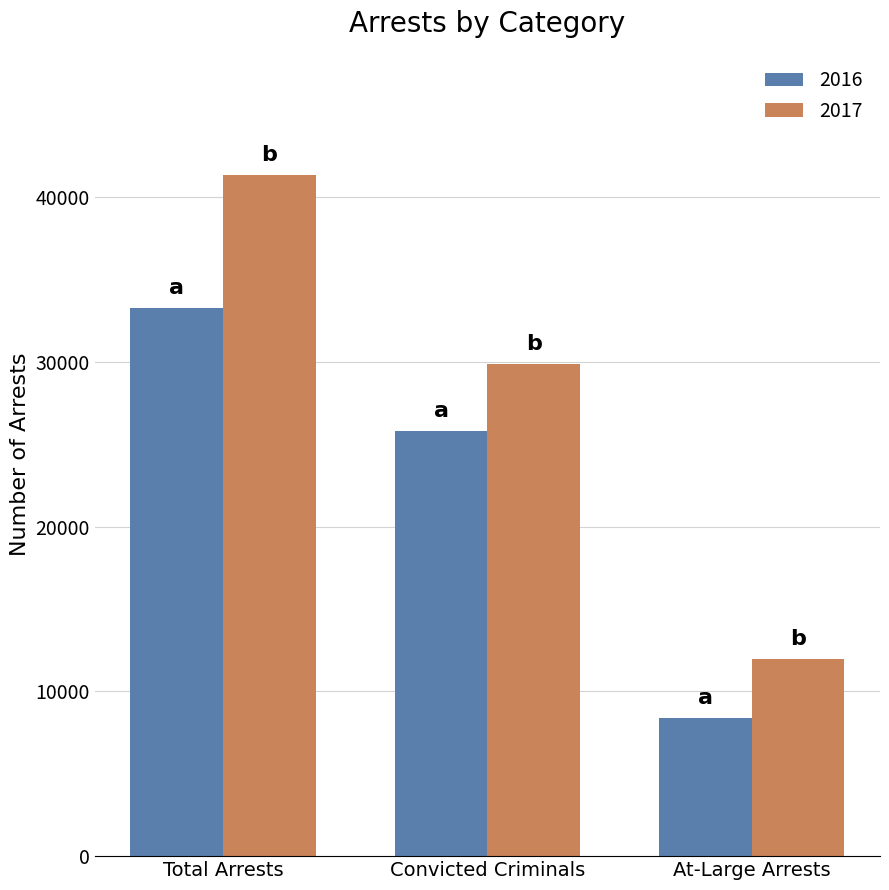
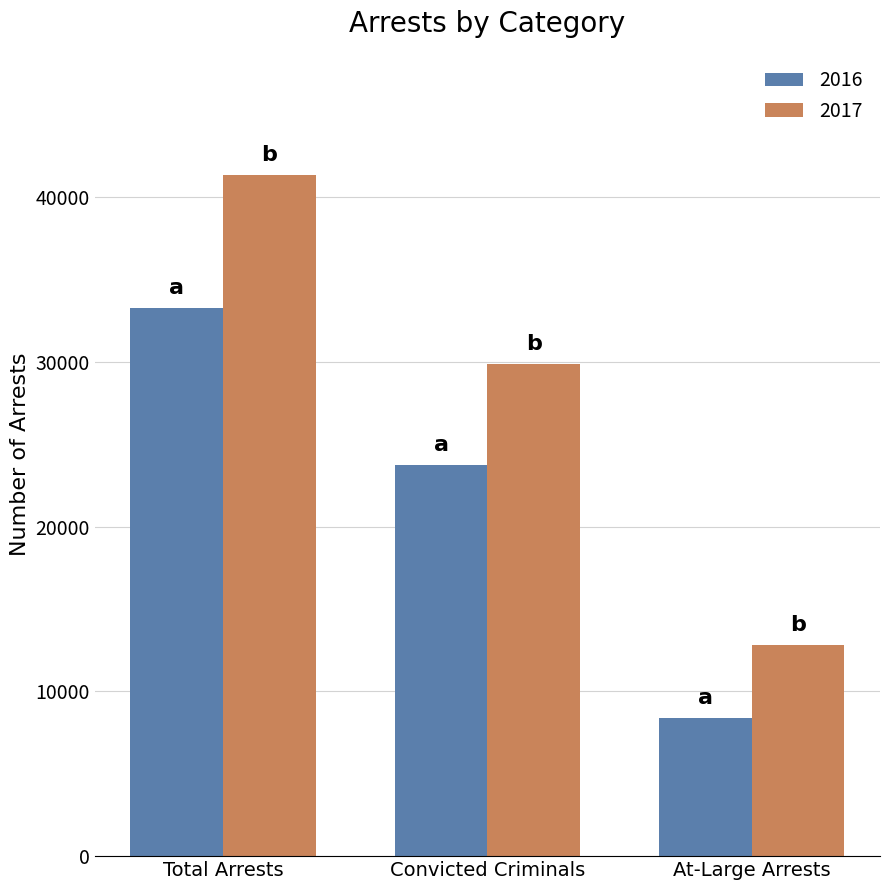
2016, Convicted Criminals: 25800 -> 23700
2017, At-Large Arrests: 11900 -> 12800
